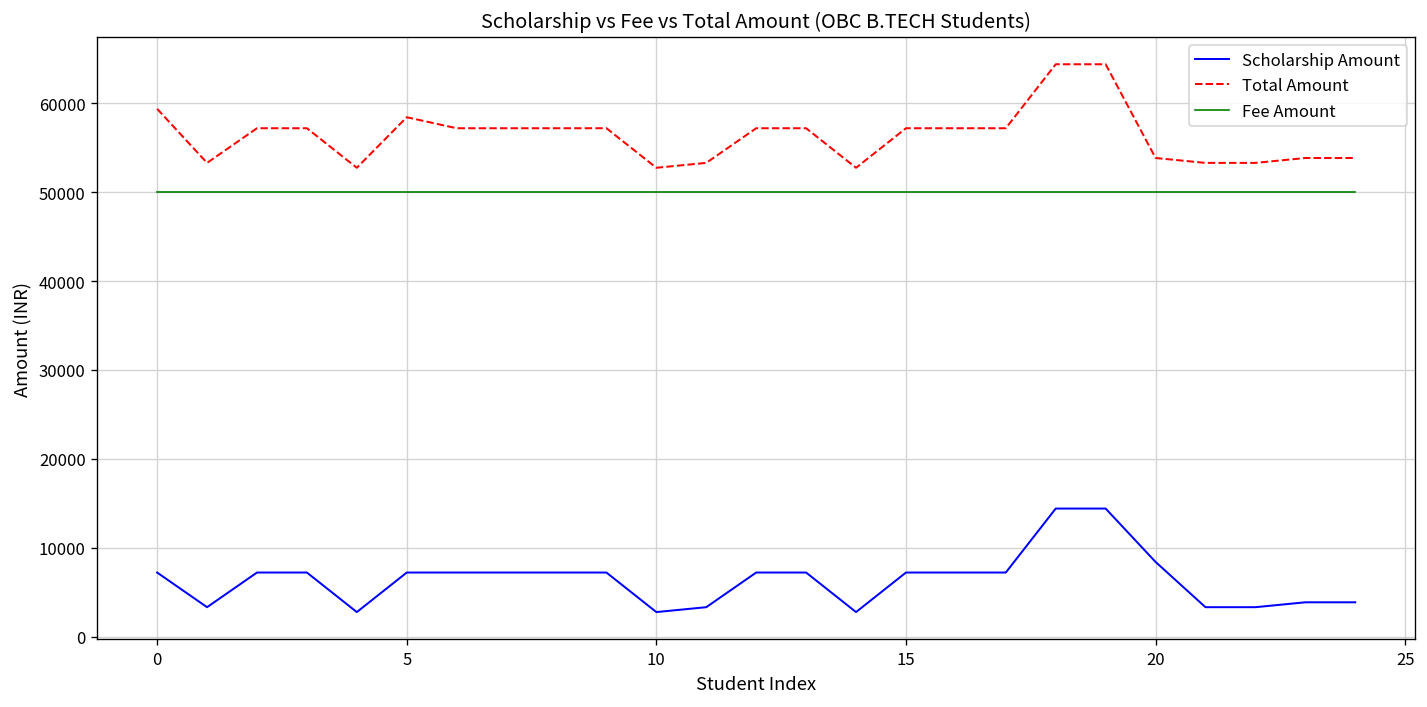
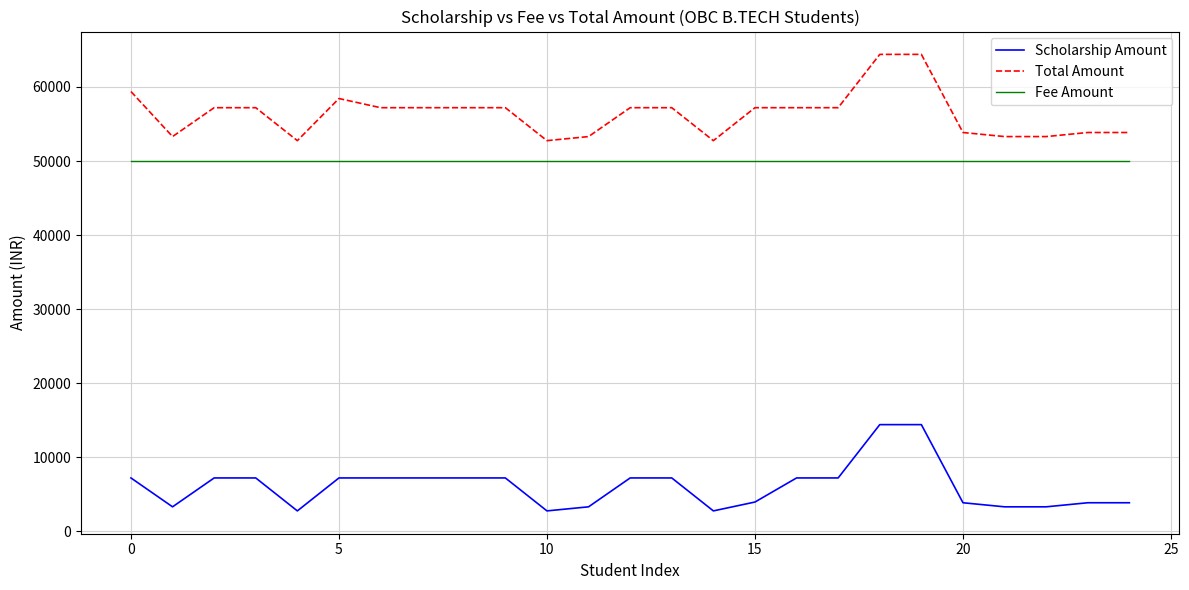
Scholarship Amount, 15: 7000 -> 4000
Scholarship Amount, 20: 8000 -> 4000
